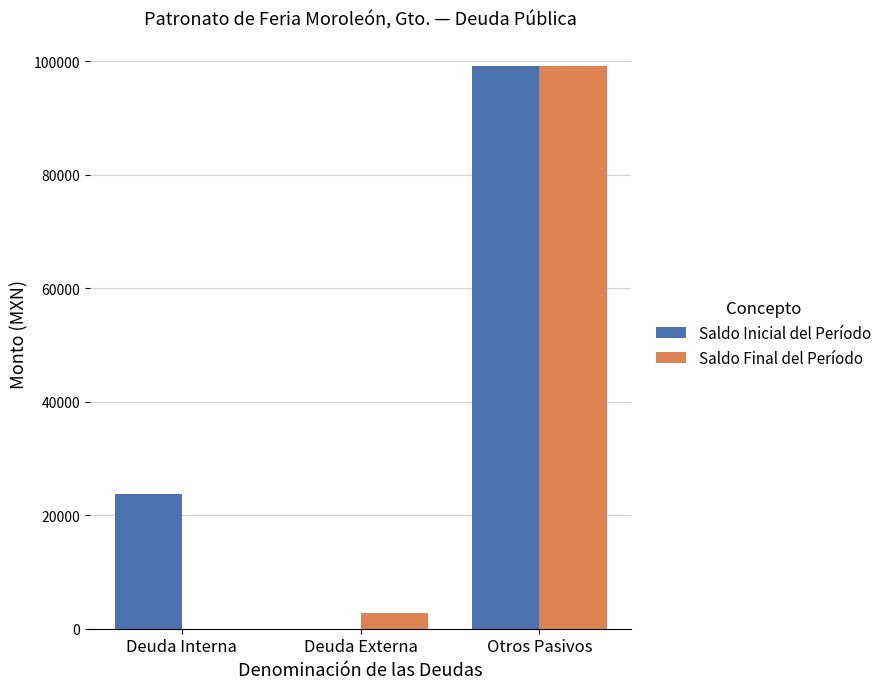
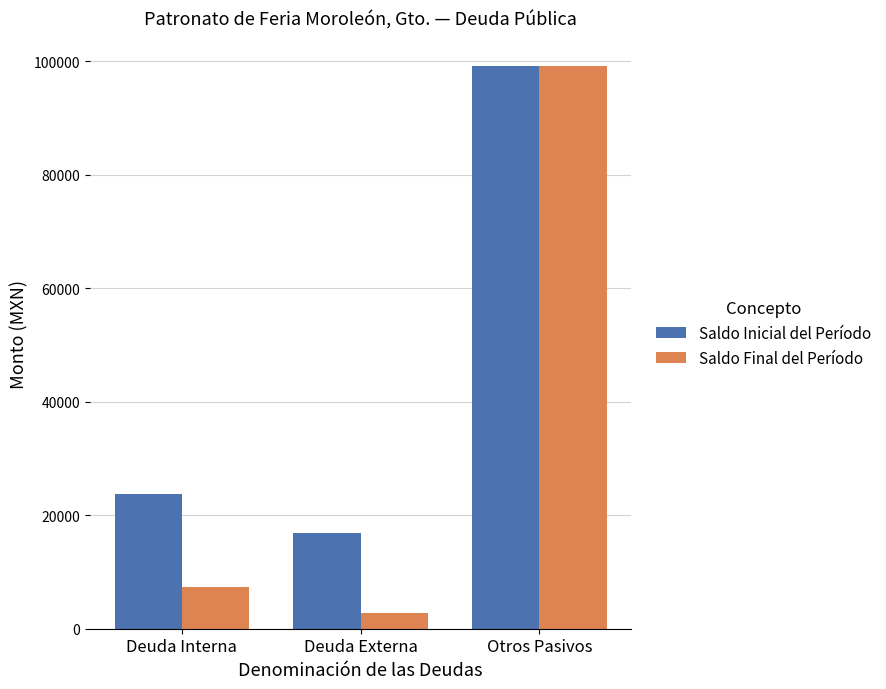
Saldo Final del Período, Deuda Interna: 0 -> 7000
Saldo Inicial del Período, Deuda Externa: 0 -> 17000
